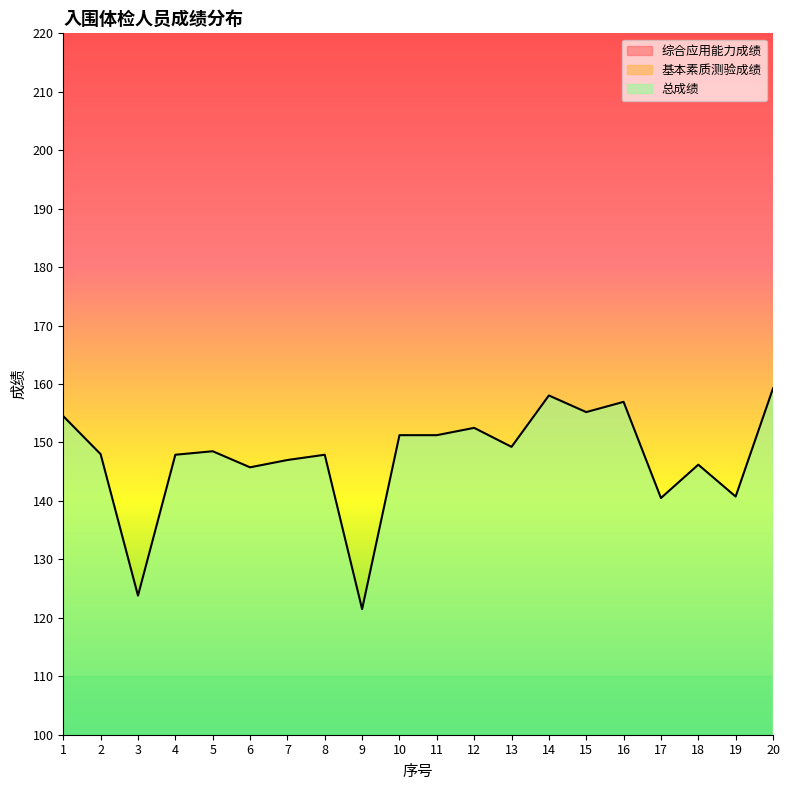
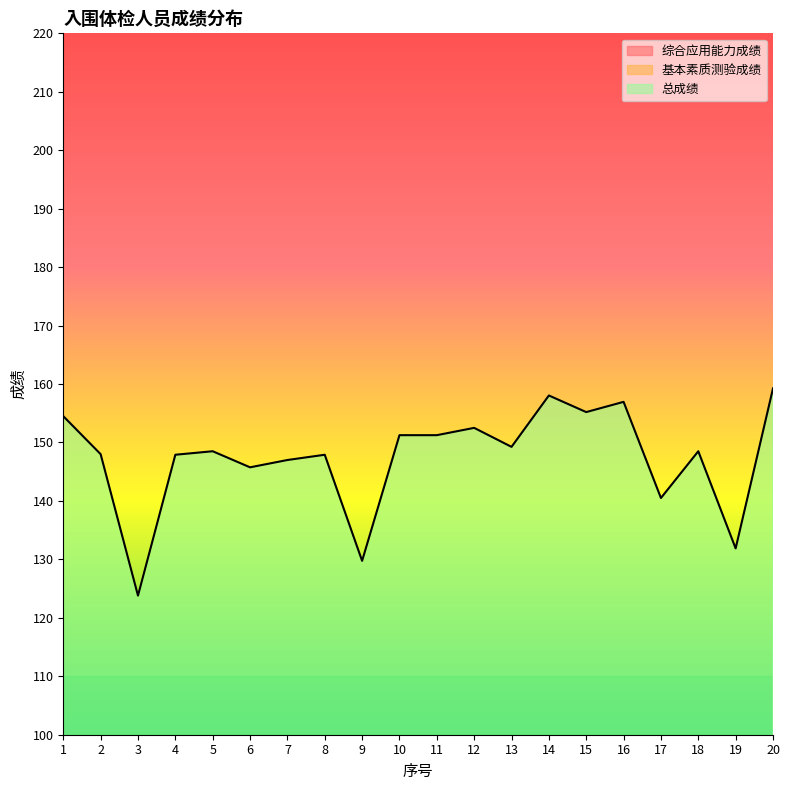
总成绩, 9: 121 -> 130
总成绩, 18: 146 -> 149
总成绩, 19: 141 -> 132
